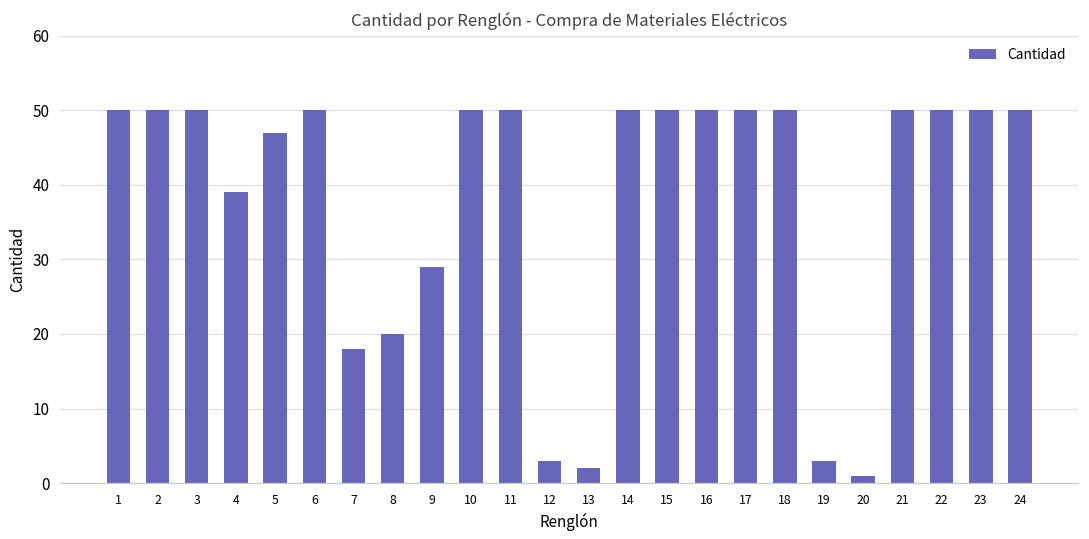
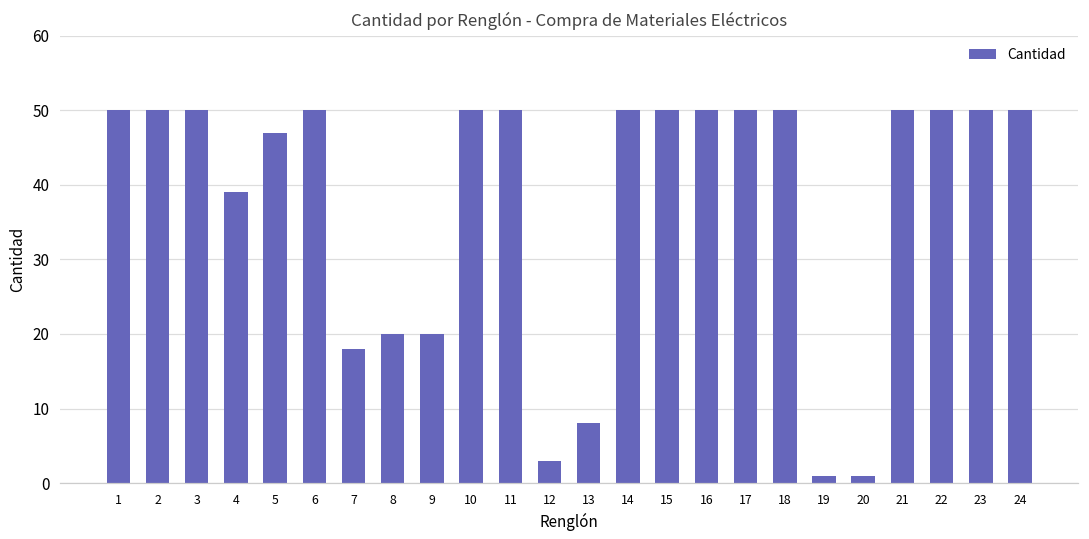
9: 29 -> 20
13: 2 -> 8
19: 3 -> 1
